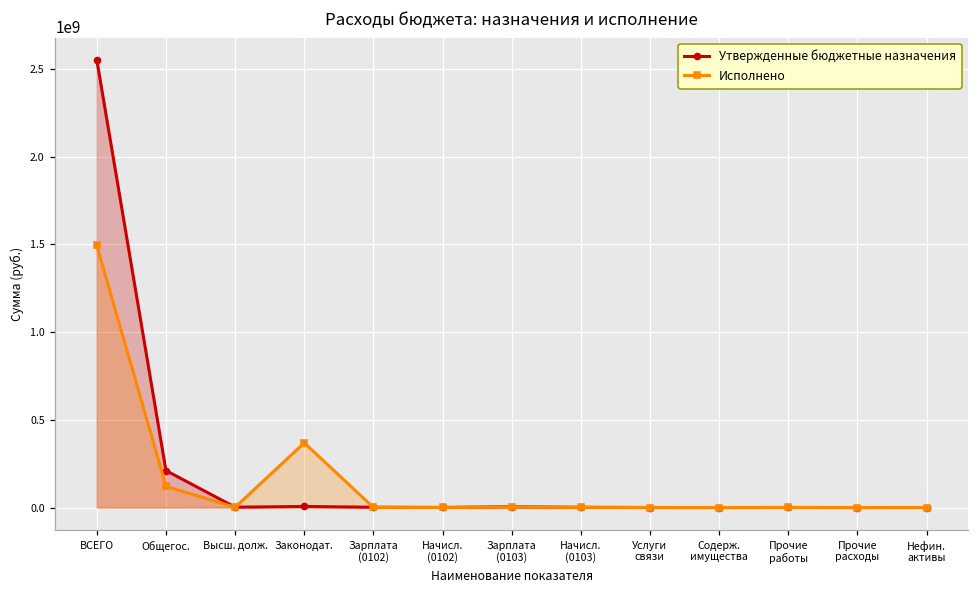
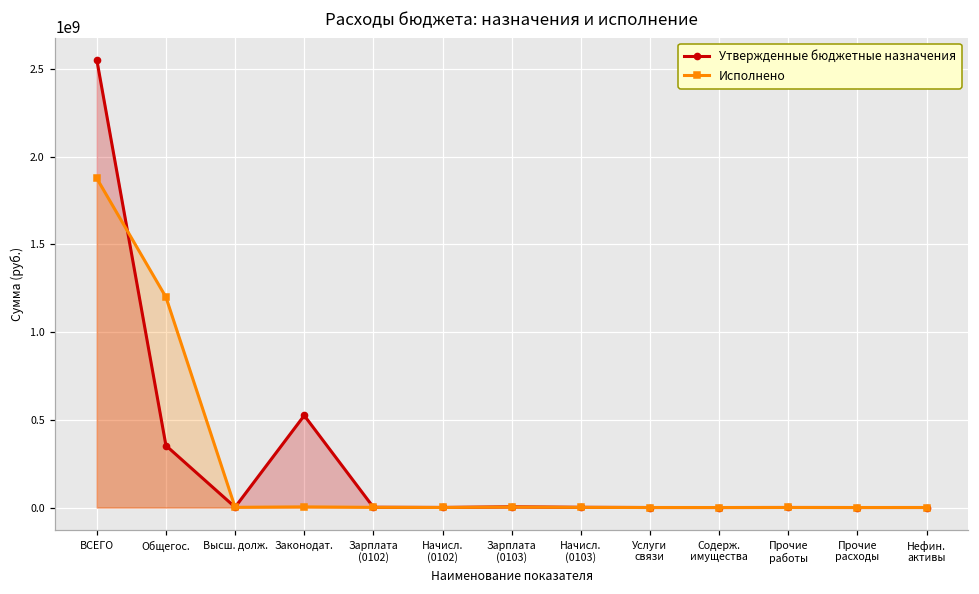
Исполнено, ВСЕГО: 1490000000 -> 1880000000
Утвержденные бюджетные назначения, Общегос.: 210000000 -> 350000000
Исполнено, Общегос.: 120000000 -> 1200000000
Утвержденные бюджетные назначения, Законодат.: 10000000 -> 520000000
Исполнено, Законодат.: 370000000 -> 0
